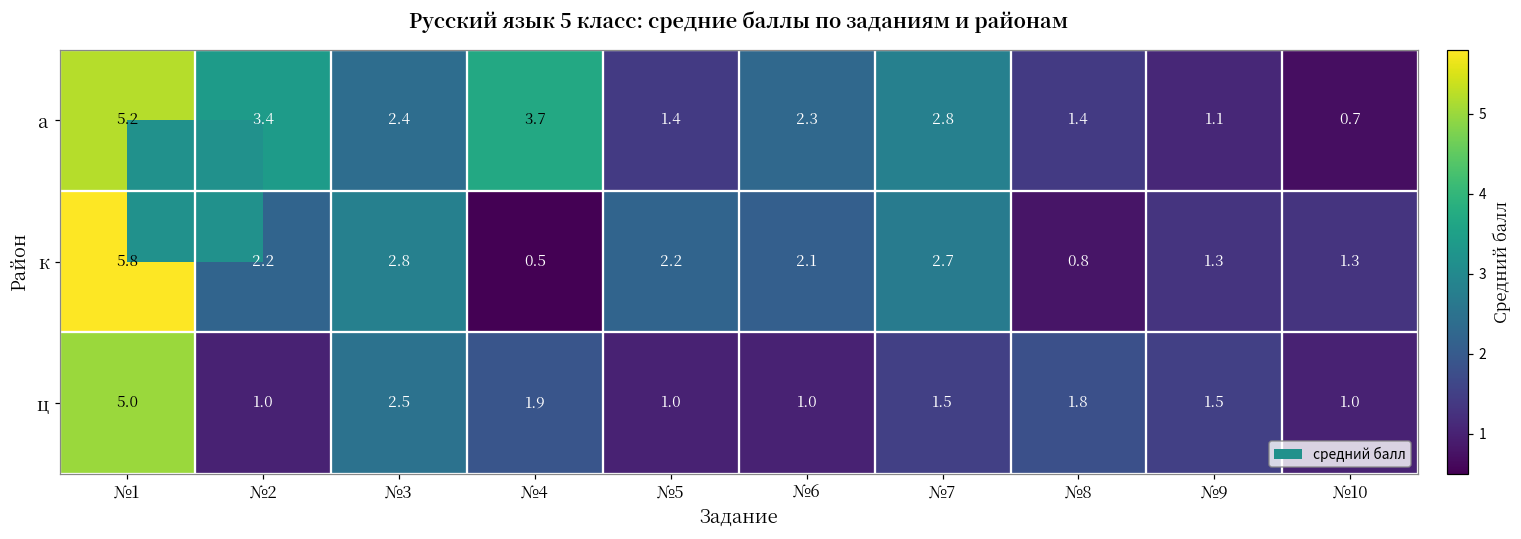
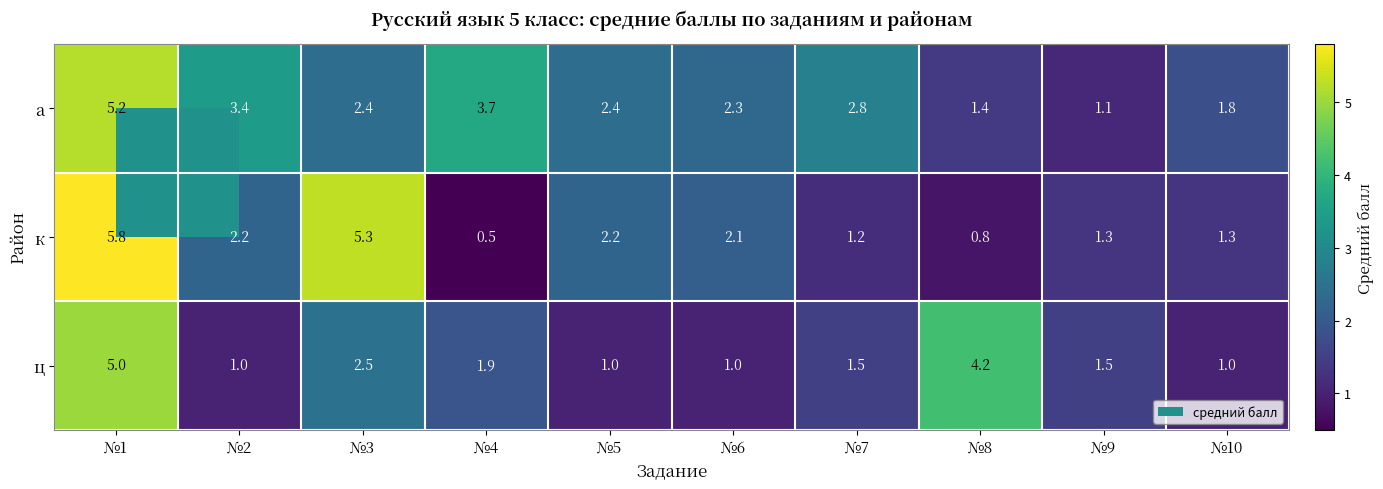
а, №5: 1.4 -> 2.4
а, №10: 0.7 -> 1.8
к, №3: 2.8 -> 5.3
к, №7: 2.7 -> 1.2
ц, №8: 1.8 -> 4.2
